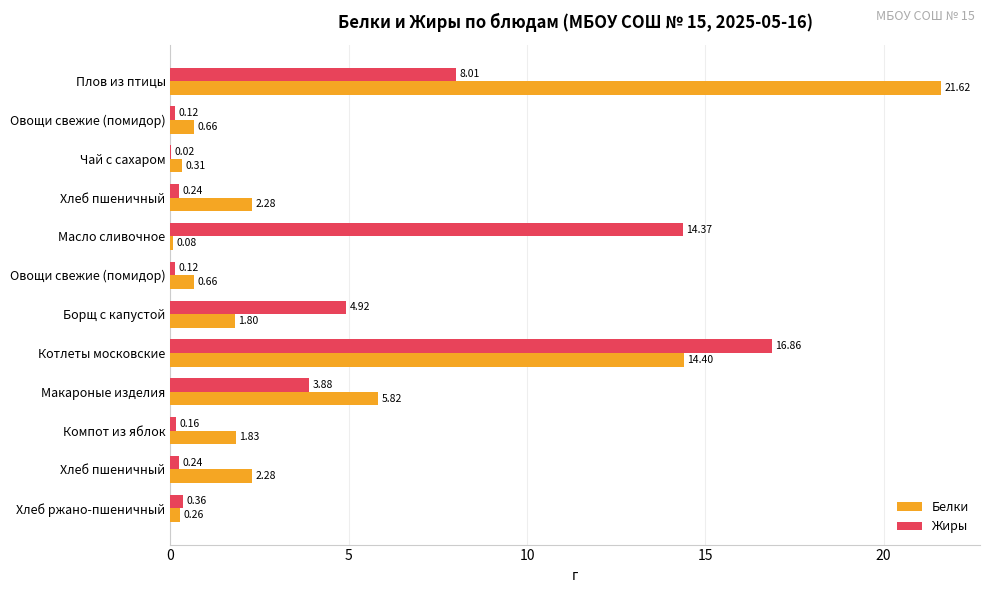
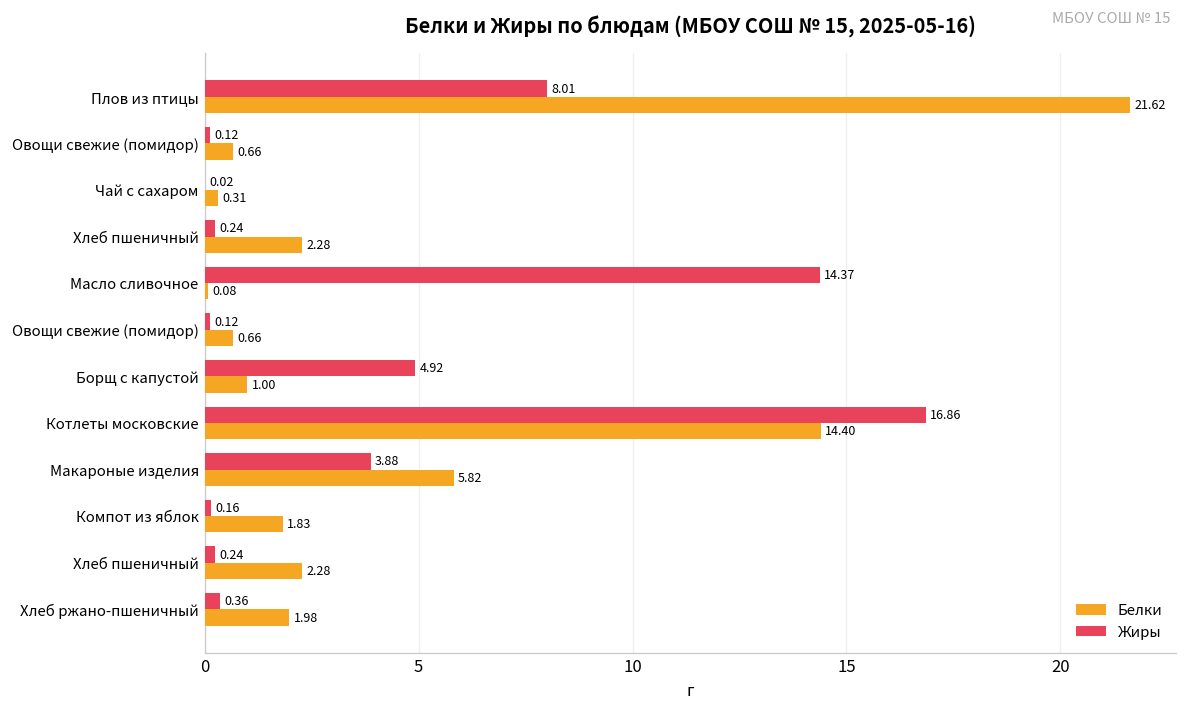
Белки, Борщ с капустой: 1.80 -> 1.00
Белки, Хлеб ржано-пшеничный: 0.26 -> 1.98
